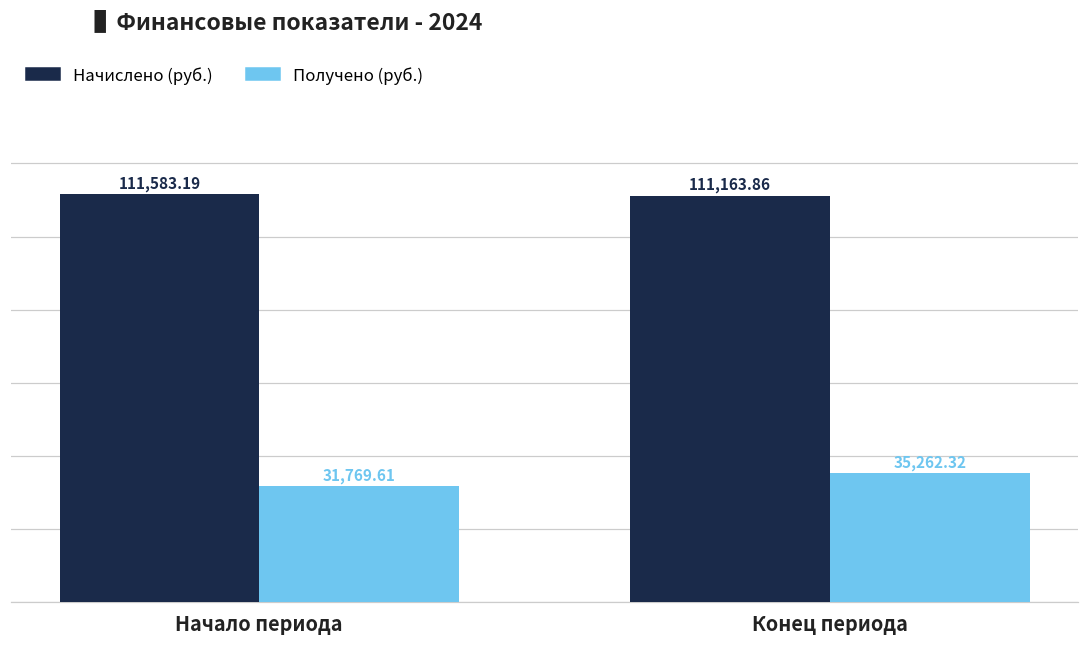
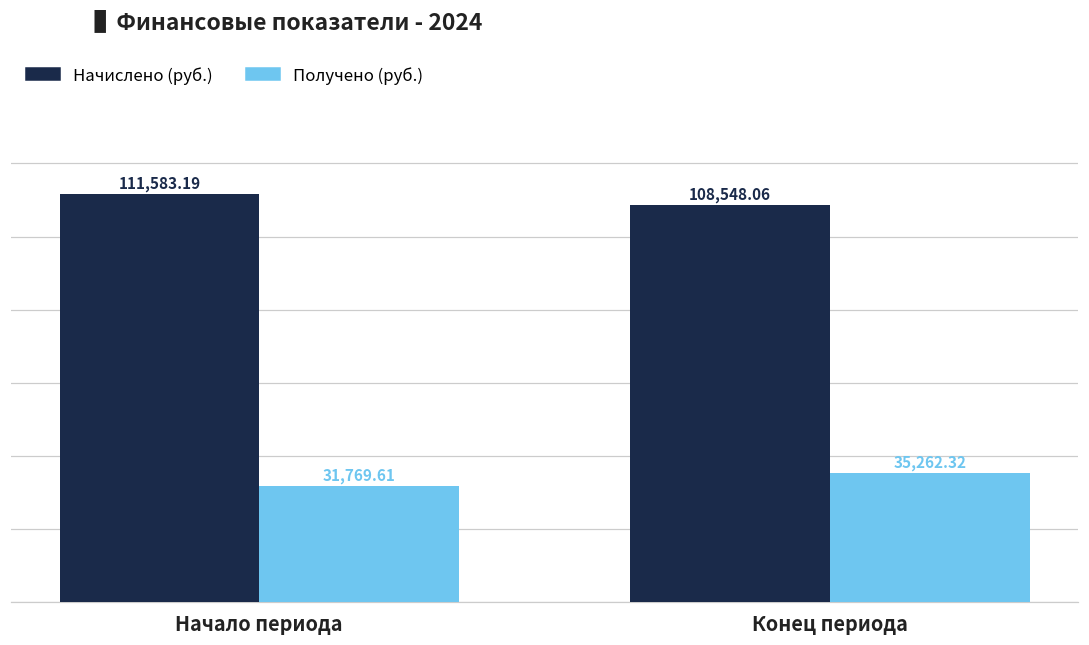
Начислено (руб.), Конец периода: 111,163.86 -> 108,548.06
